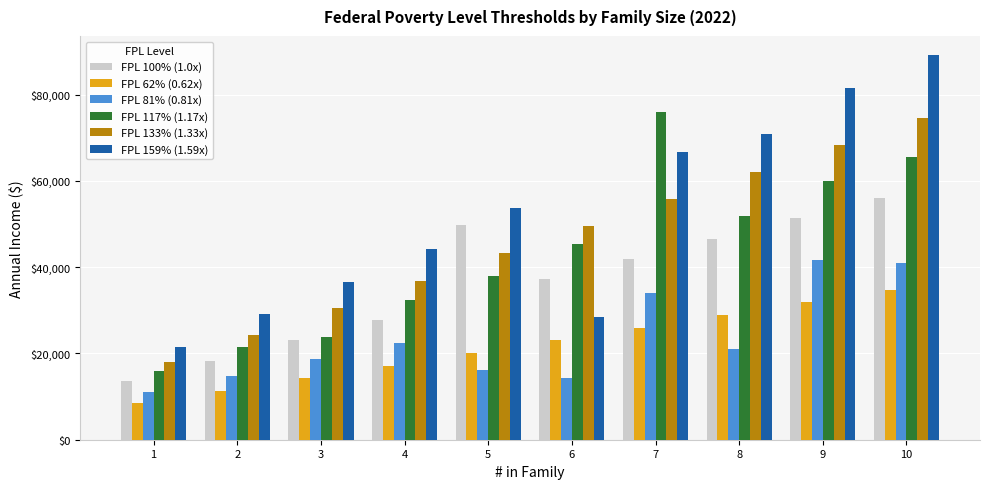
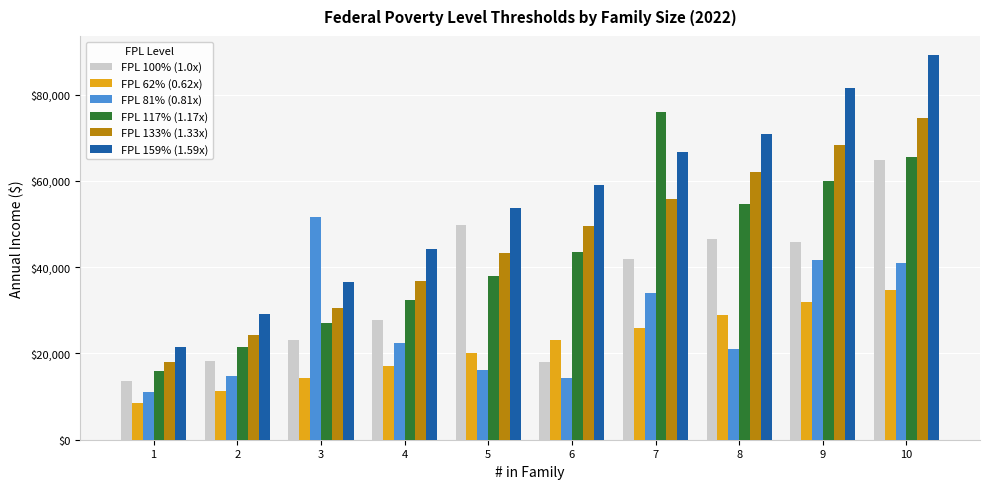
FPL 81% (0.81x), 3: $19,000 -> $52,000
FPL 117% (1.17x), 3: $24,000 -> $27,000
FPL 100% (1.0x), 6: $37,000 -> $18,000
FPL 117% (1.17x), 6: $45,000 -> $44,000
FPL 159% (1.59x), 6: $28,000 -> $59,000
FPL 117% (1.17x), 8: $52,000 -> $55,000
FPL 100% (1.0x), 9: $51,000 -> $46,000
FPL 100% (1.0x), 10: $56,000 -> $65,000
